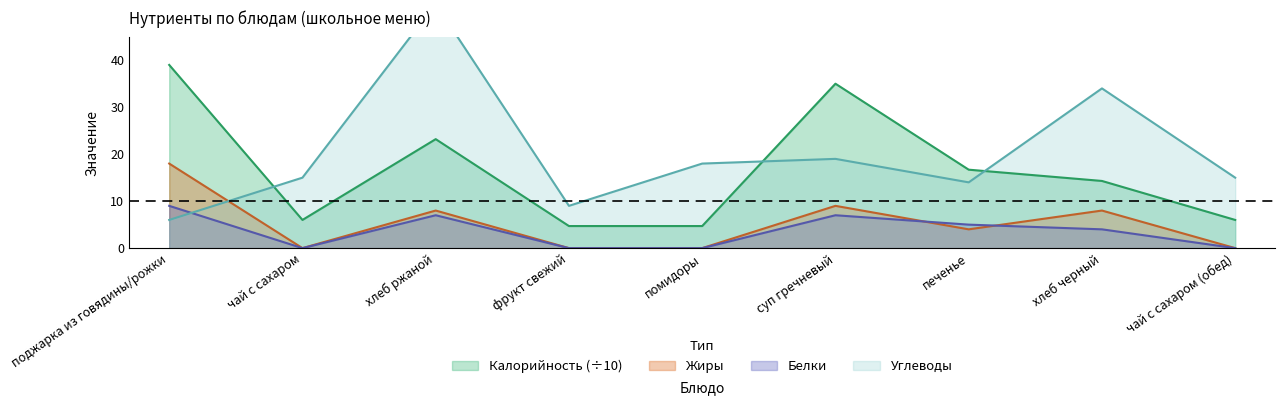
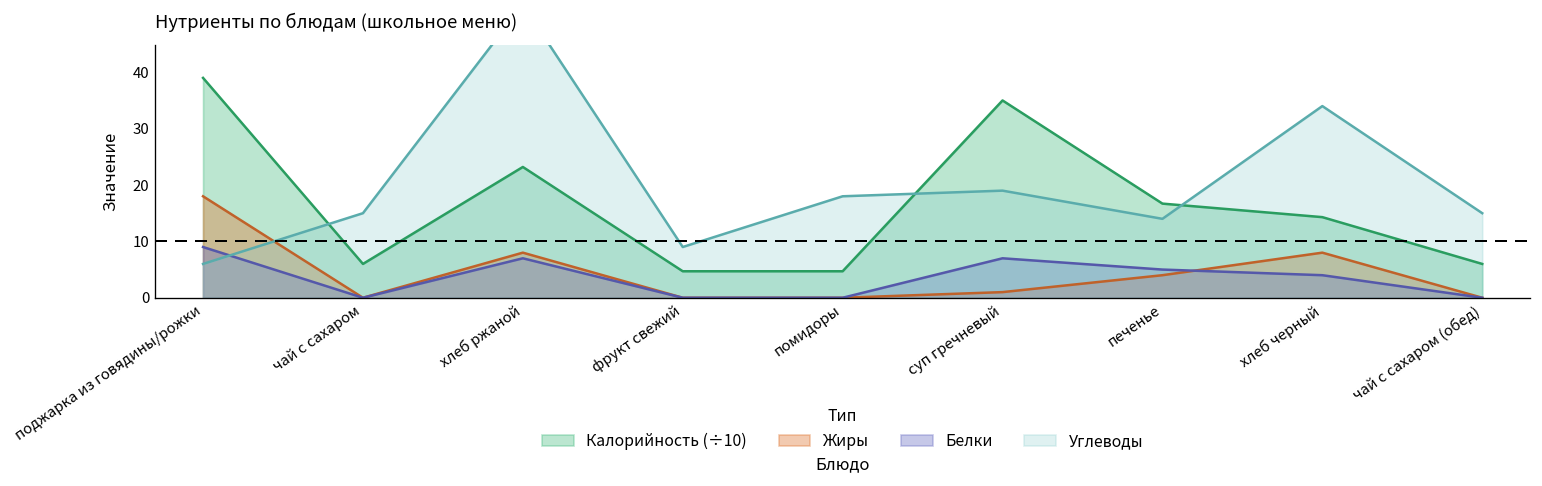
Жиры, суп гречневый: 9 -> 1
